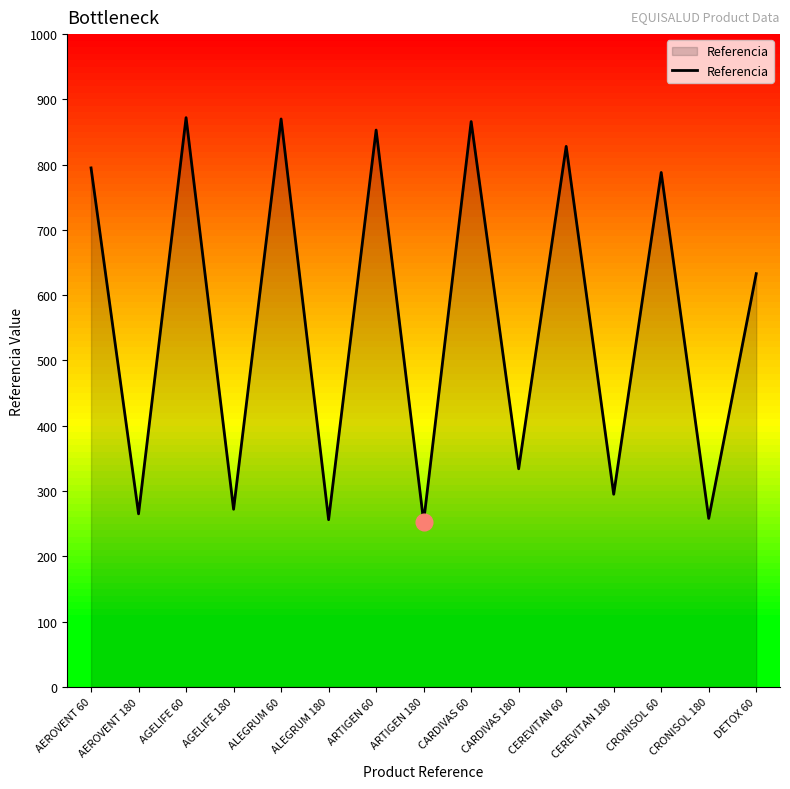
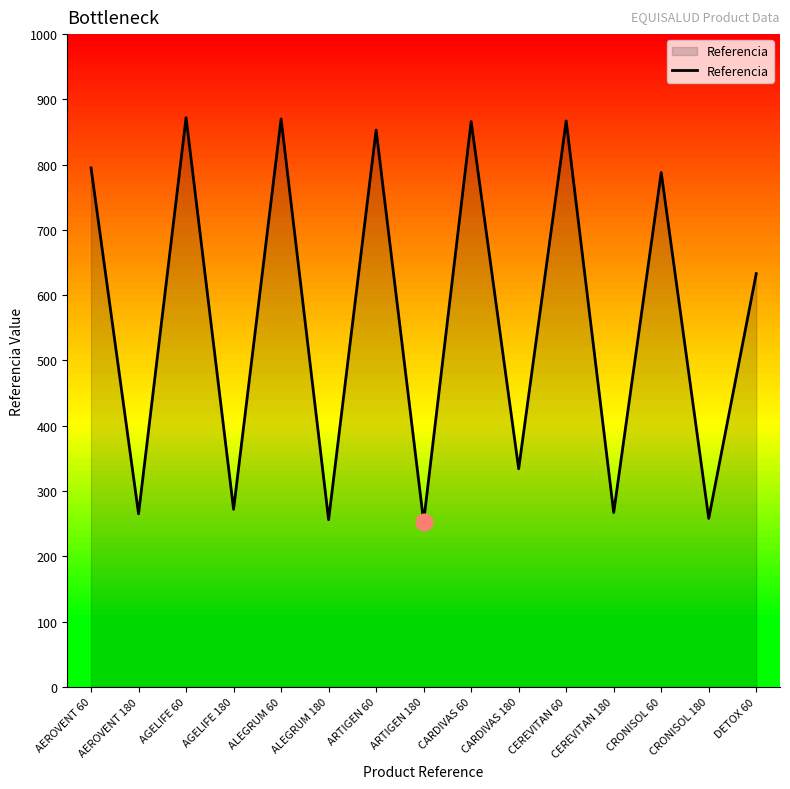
Referencia, CEREVITAN 60: 830 -> 870
Referencia, CEREVITAN 180: 300 -> 270
